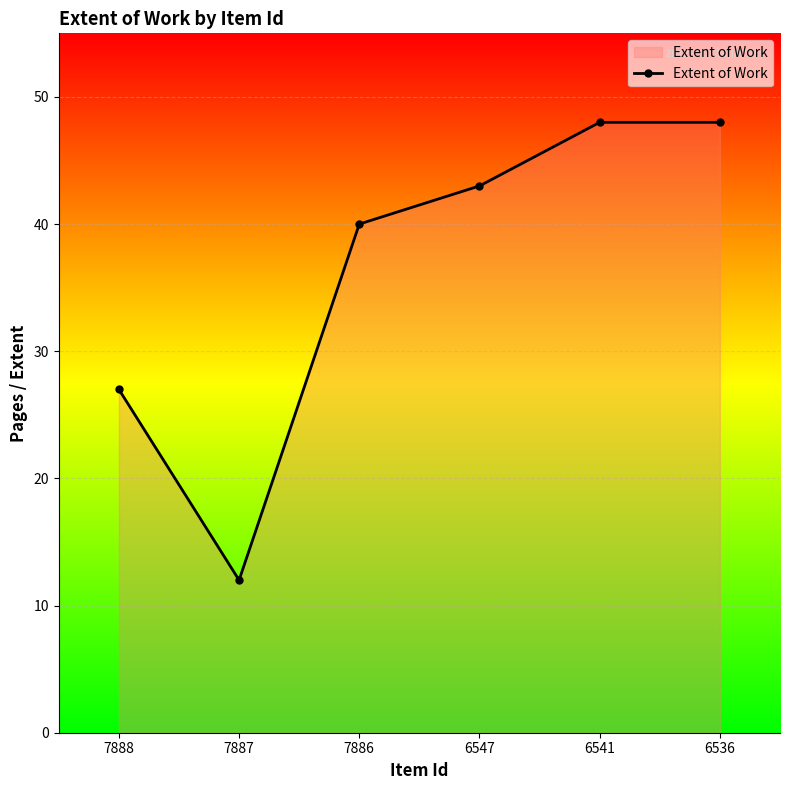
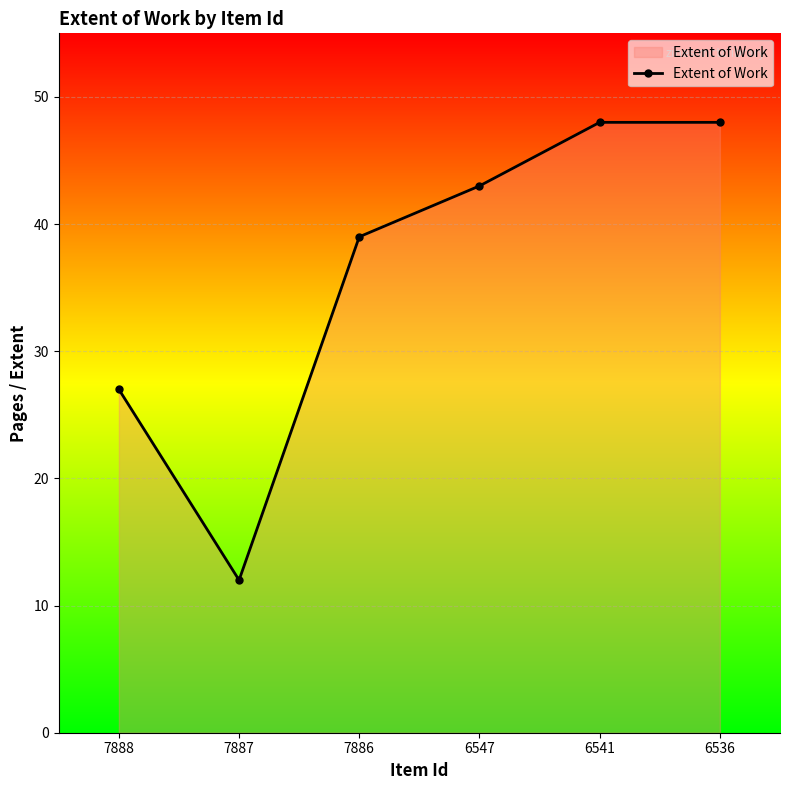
7886: 40 -> 39
